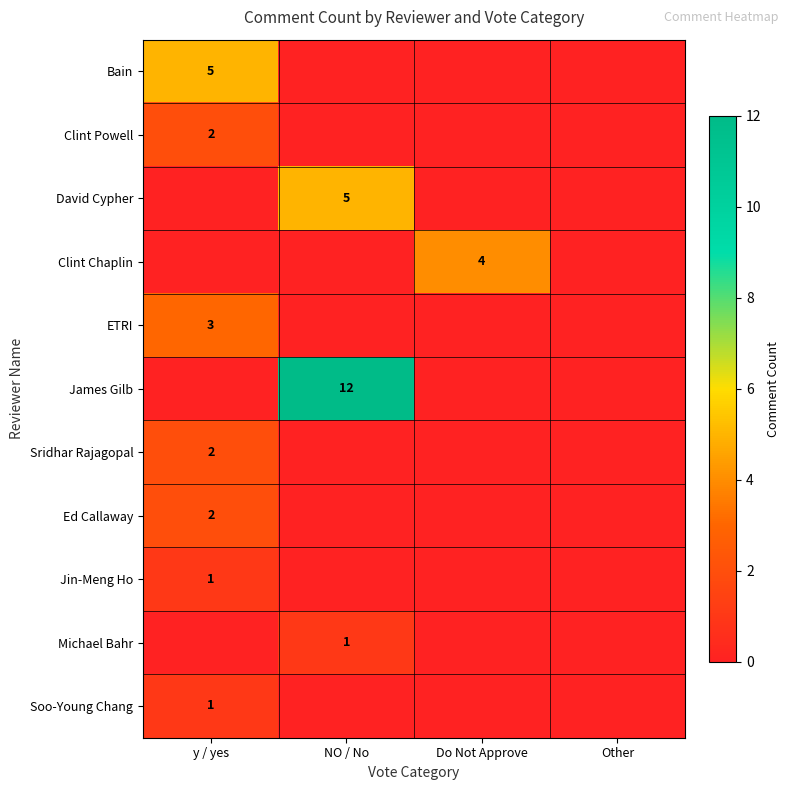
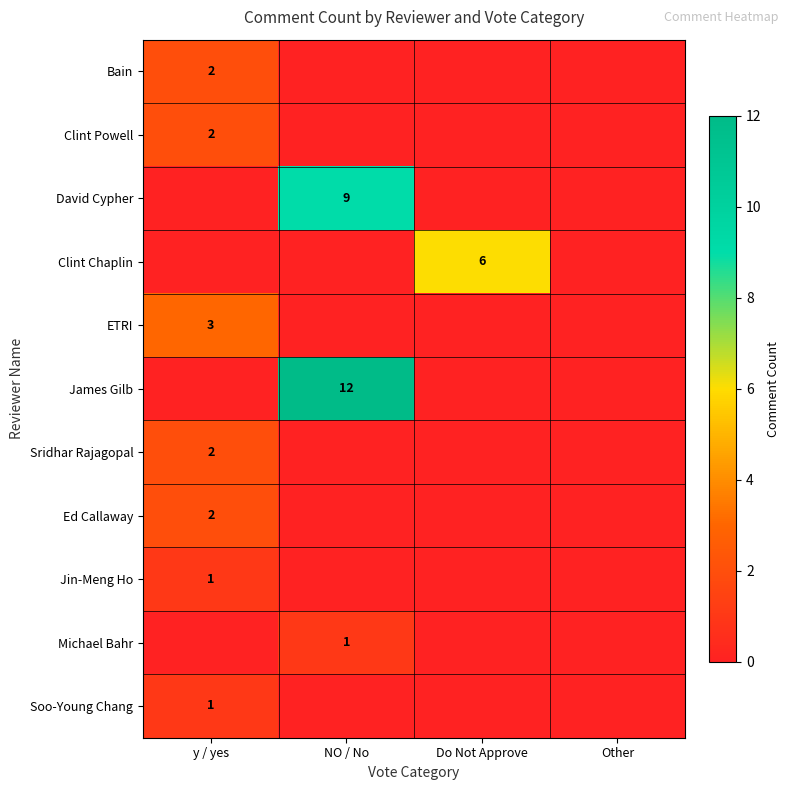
Bain, y / yes: 5 -> 2
David Cypher, NO / No: 5 -> 9
Clint Chaplin, Do Not Approve: 4 -> 6
